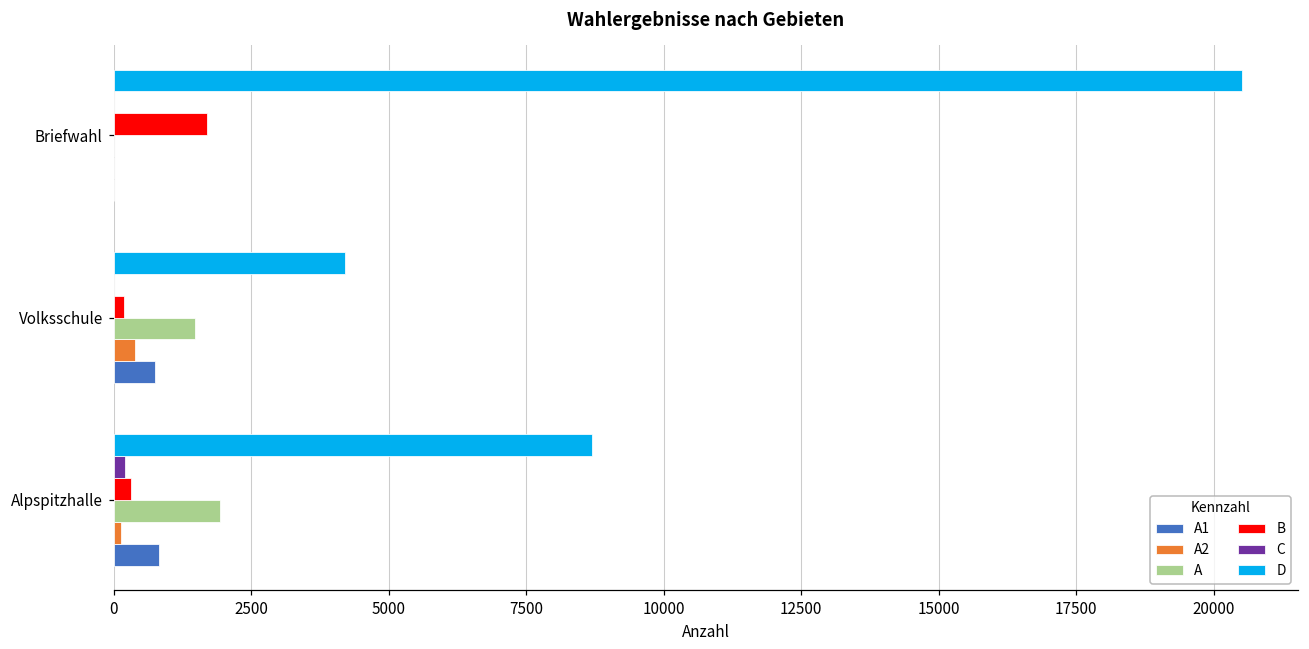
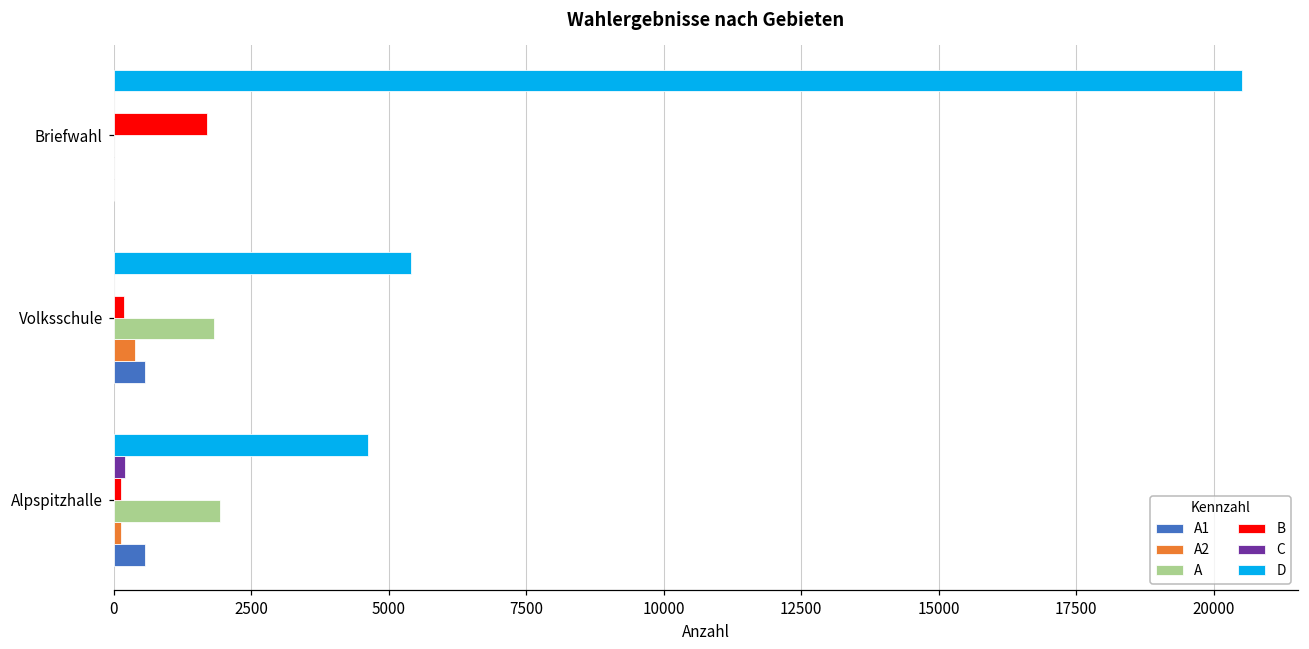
D, Volksschule: 4200 -> 5400
A, Volksschule: 1500 -> 1800
A1, Volksschule: 800 -> 600
D, Alpspitzhalle: 8700 -> 4600
B, Alpspitzhalle: 300 -> 100
A1, Alpspitzhalle: 800 -> 600
